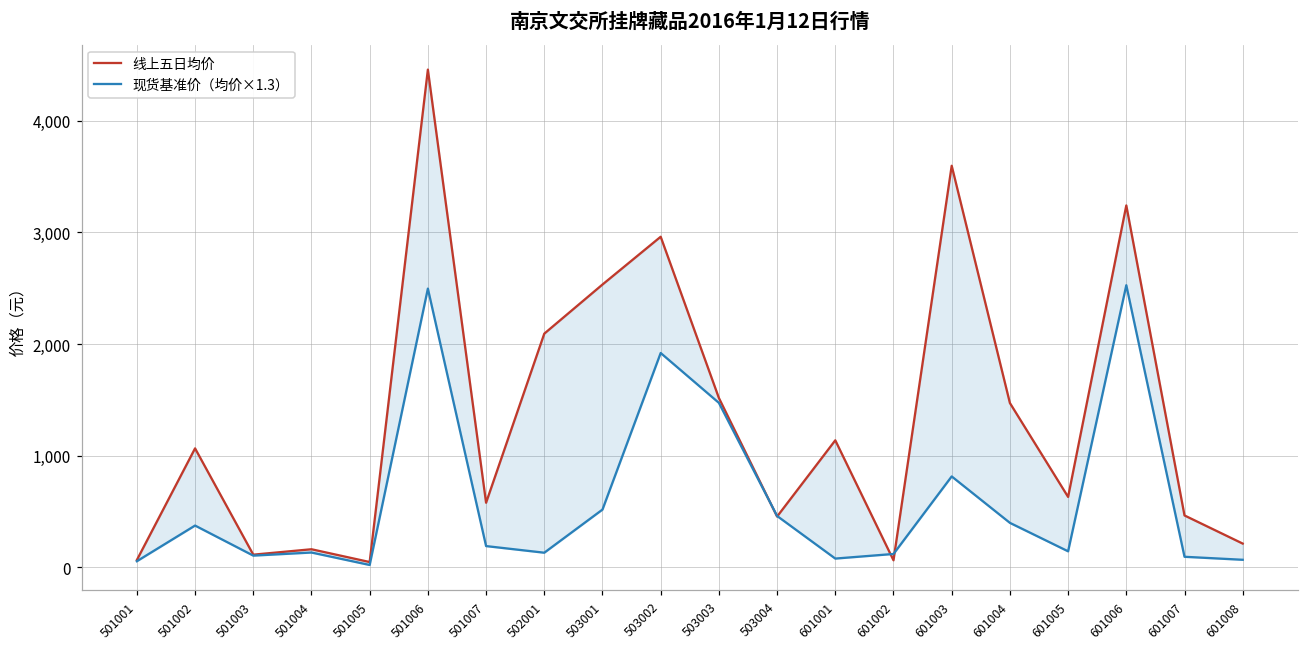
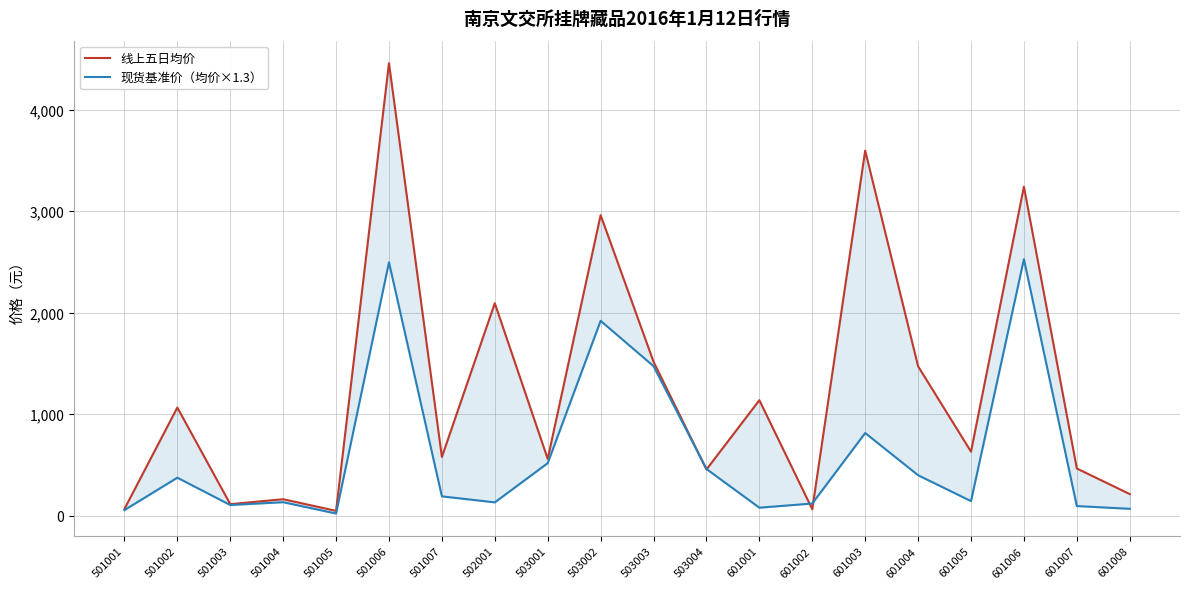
线上五日均价, 503001: 2,530 -> 560
